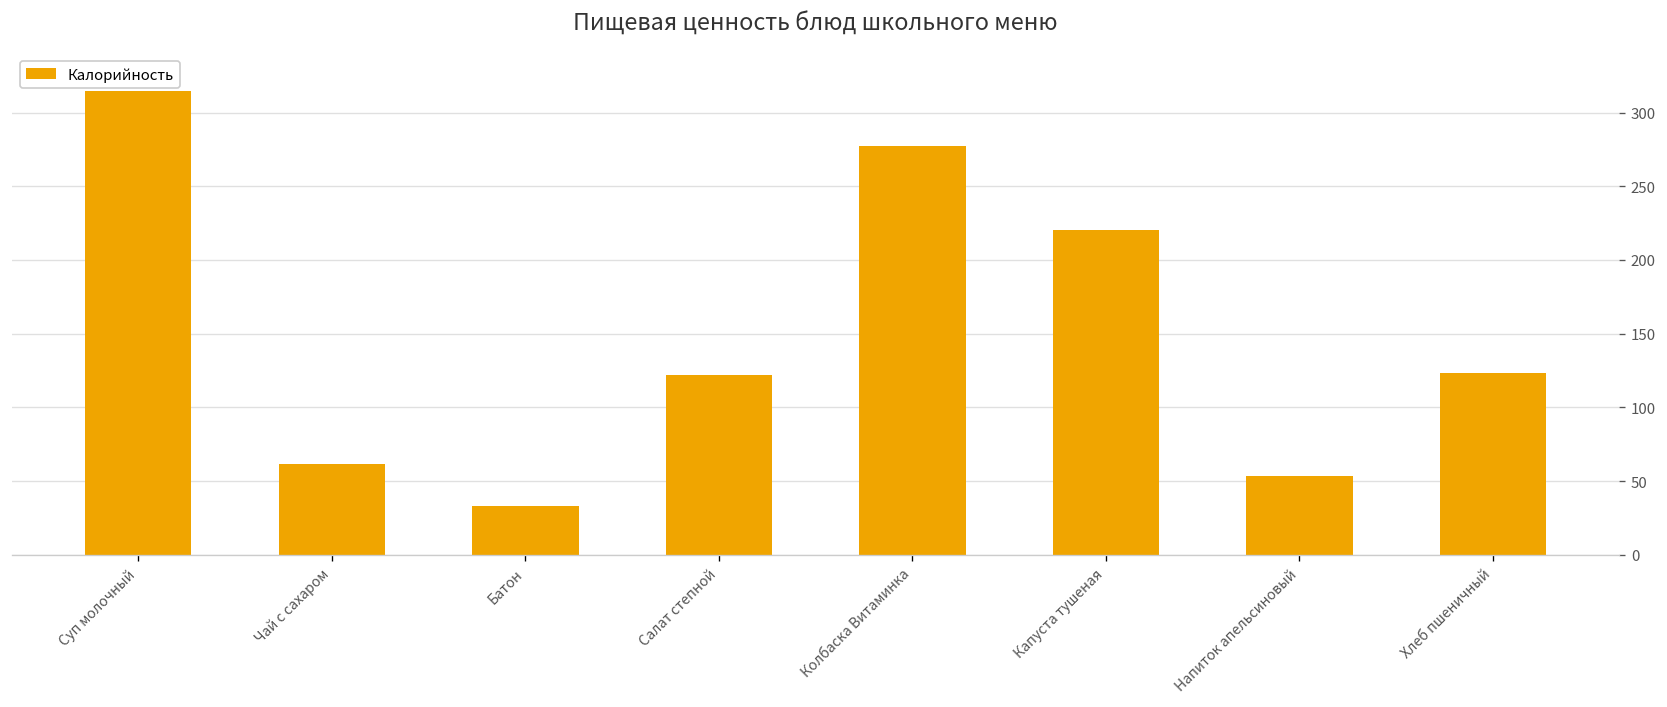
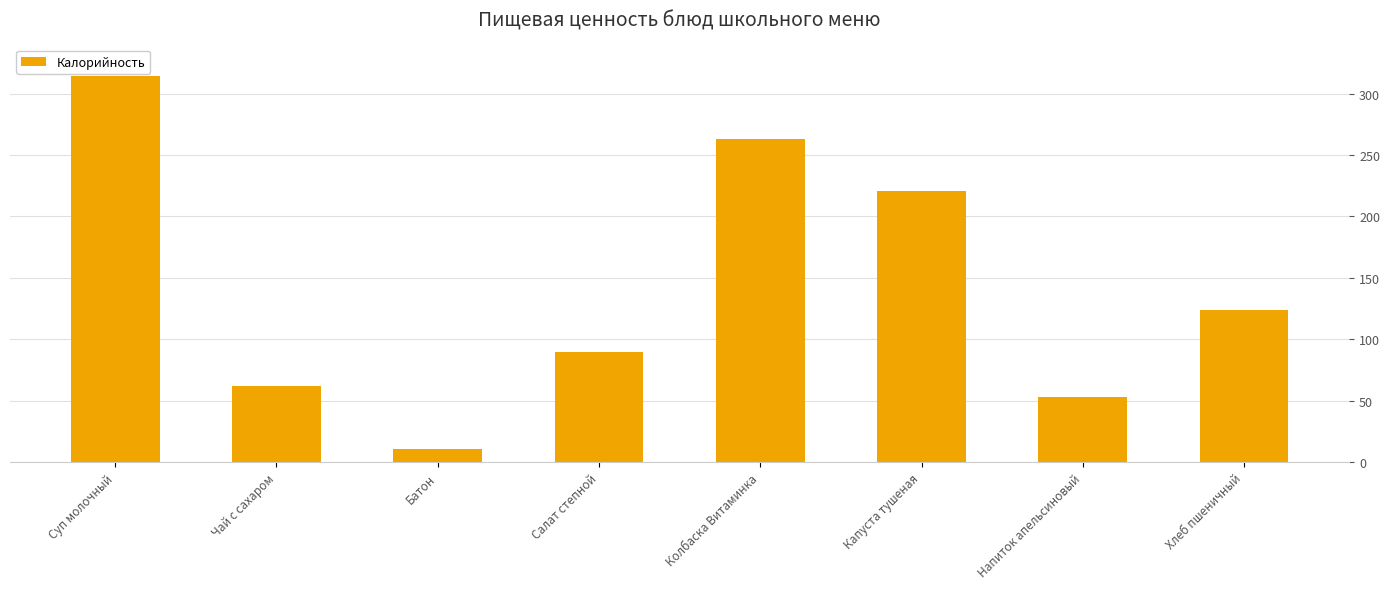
Батон: 33 -> 10
Салат степной: 122 -> 90
Колбаска Витаминка: 278 -> 263
